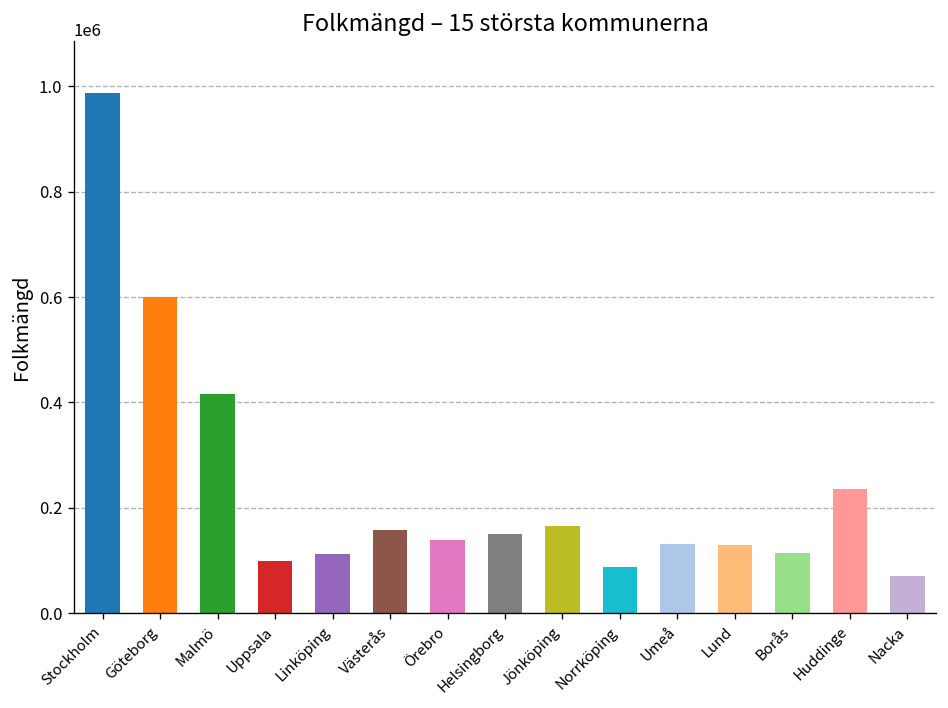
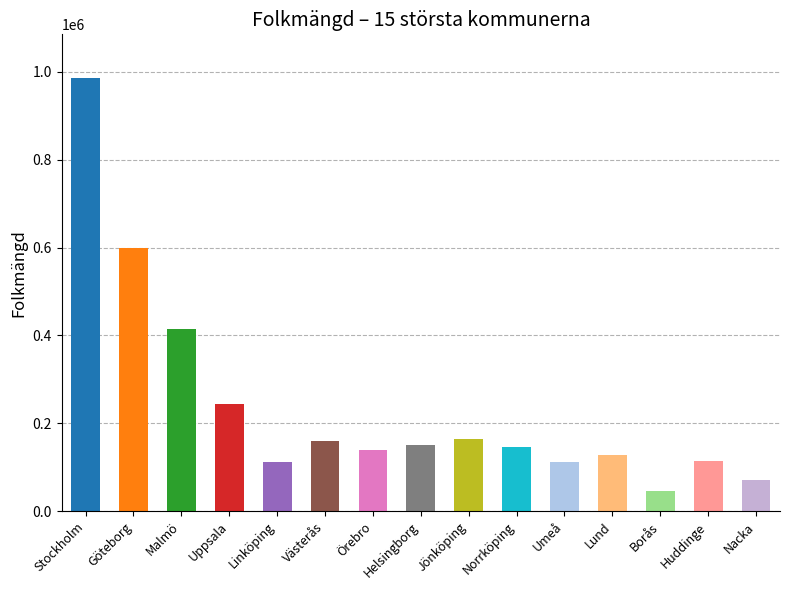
Uppsala: 100000 -> 240000
Norrköping: 90000 -> 150000
Umeå: 130000 -> 110000
Borås: 110000 -> 50000
Huddinge: 240000 -> 110000
